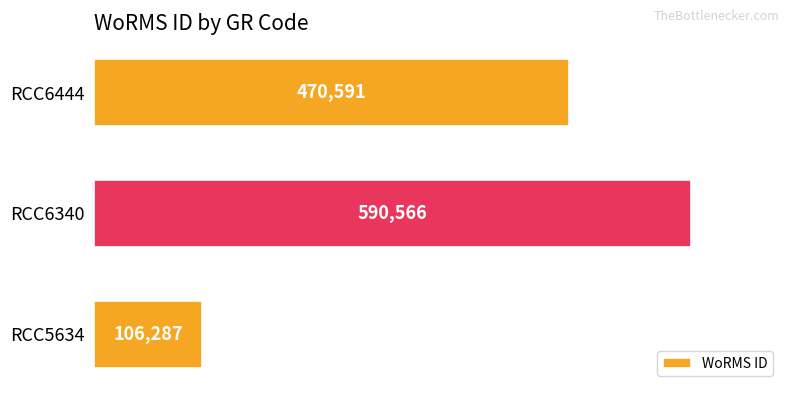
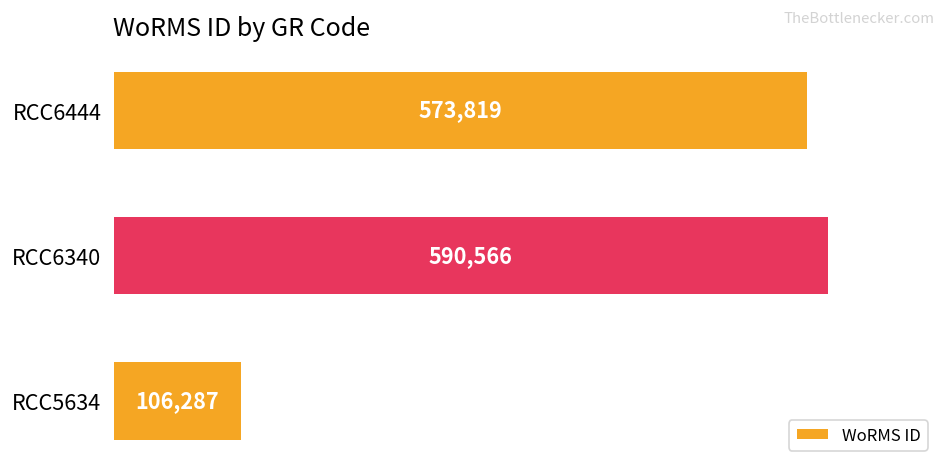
RCC6444: 470,591 -> 573,819
